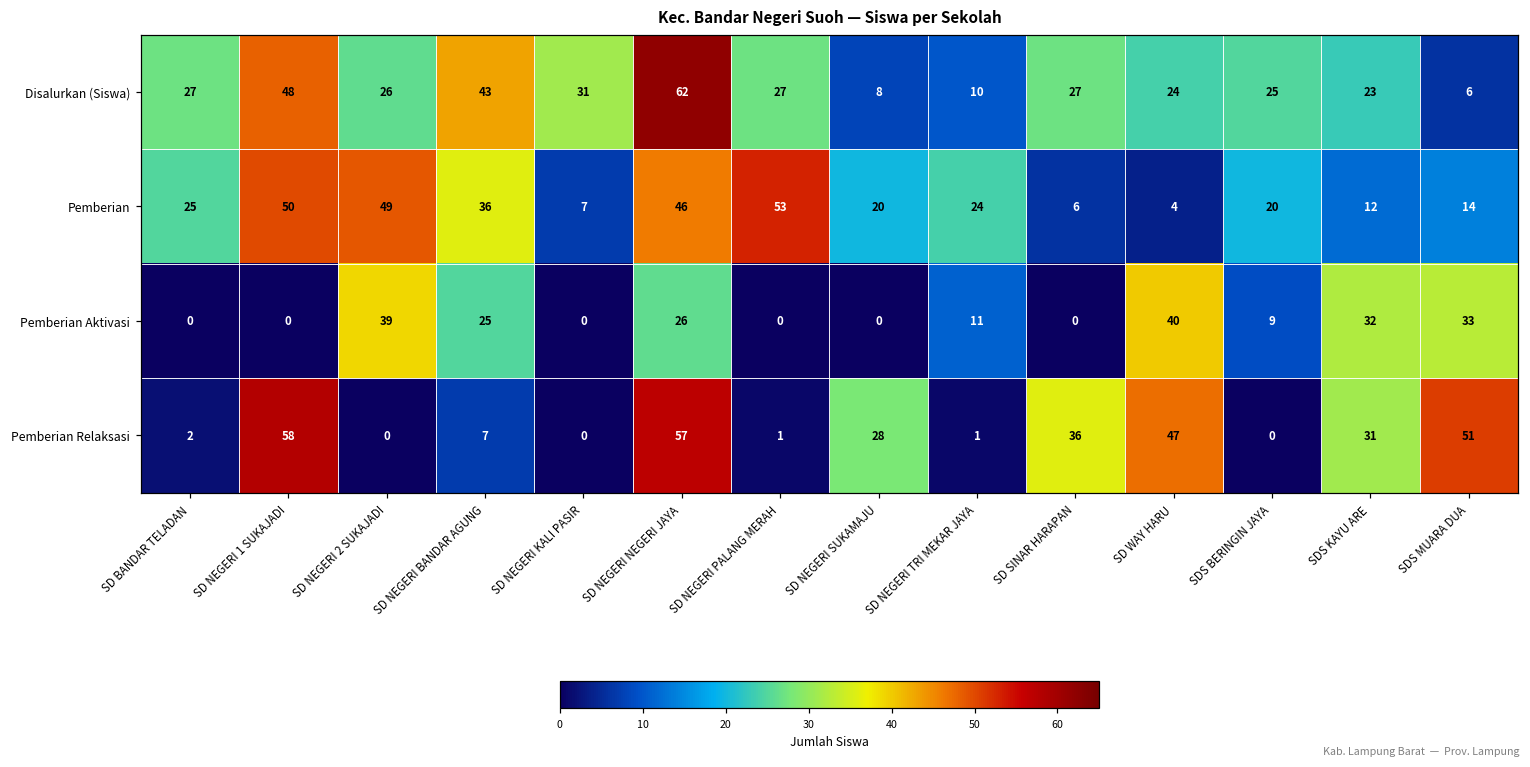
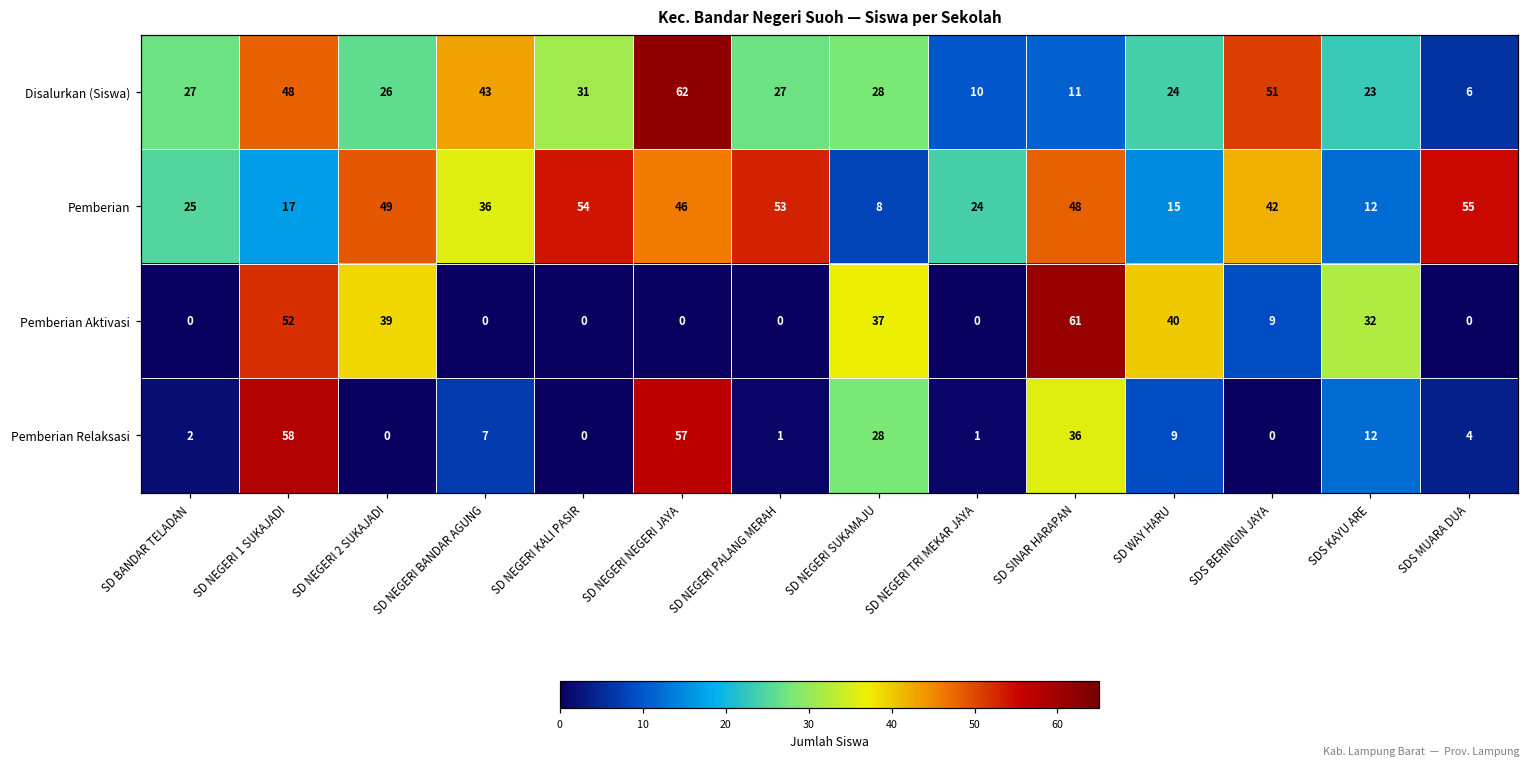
Disalurkan (Siswa), SD NEGERI SUKAMAJU: 8 -> 28
Disalurkan (Siswa), SD SINAR HARAPAN: 27 -> 11
Disalurkan (Siswa), SDS BERINGIN JAYA: 25 -> 51
Pemberian, SD NEGERI 1 SUKAJADI: 50 -> 17
Pemberian, SD NEGERI KALI PASIR: 7 -> 54
Pemberian, SD NEGERI SUKAMAJU: 20 -> 8
Pemberian, SD SINAR HARAPAN: 6 -> 48
Pemberian, SD WAY HARU: 4 -> 15
Pemberian, SDS BERINGIN JAYA: 20 -> 42
Pemberian, SDS MUARA DUA: 14 -> 55
Pemberian Aktivasi, SD NEGERI 1 SUKAJADI: 0 -> 52
Pemberian Aktivasi, SD NEGERI BANDAR AGUNG: 25 -> 0
Pemberian Aktivasi, SD NEGERI NEGERI JAYA: 26 -> 0
Pemberian Aktivasi, SD NEGERI SUKAMAJU: 0 -> 37
Pemberian Aktivasi, SD NEGERI TRI MEKAR JAYA: 11 -> 0
Pemberian Aktivasi, SD SINAR HARAPAN: 0 -> 61
Pemberian Aktivasi, SDS MUARA DUA: 33 -> 0
Pemberian Relaksasi, SD WAY HARU: 47 -> 9
Pemberian Relaksasi, SDS KAYU ARE: 31 -> 12
Pemberian Relaksasi, SDS MUARA DUA: 51 -> 4
